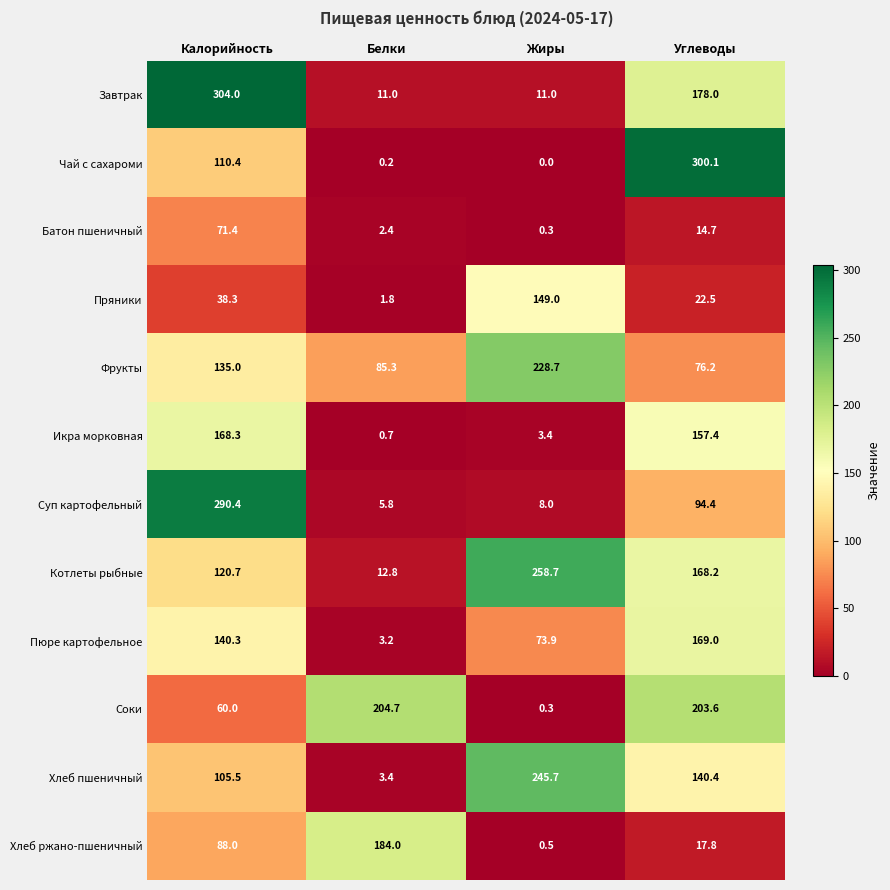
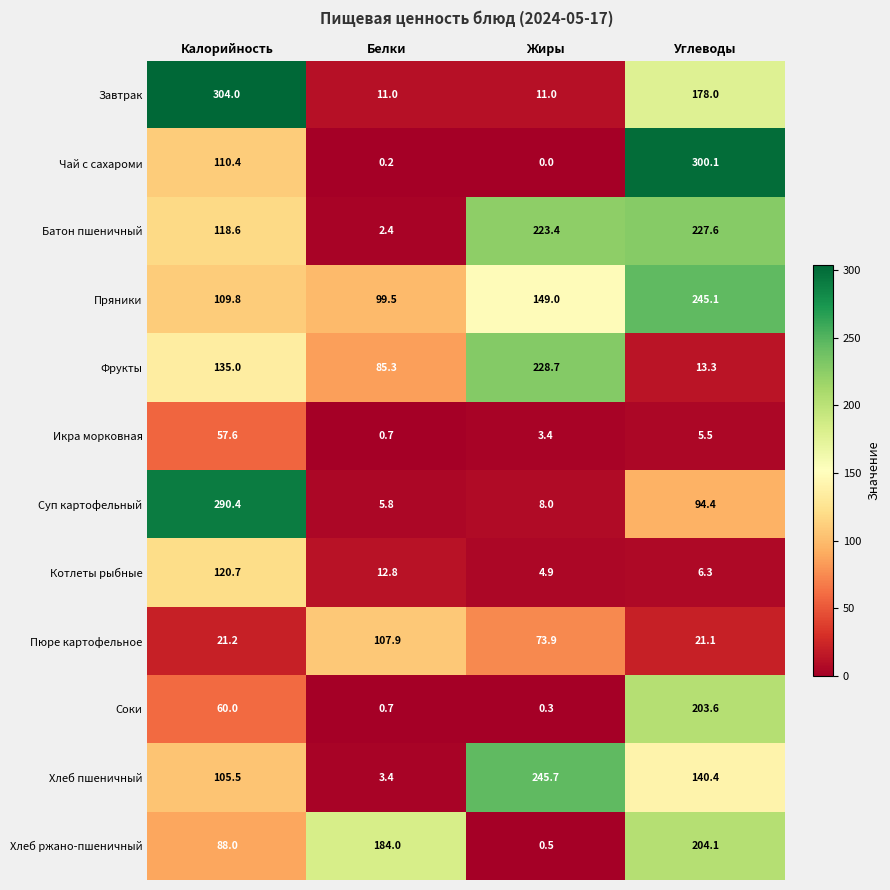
Батон пшеничный, Калорийность: 71.4 -> 118.6
Батон пшеничный, Жиры: 0.3 -> 223.4
Батон пшеничный, Углеводы: 14.7 -> 227.6
Пряники, Калорийность: 38.3 -> 109.8
Пряники, Белки: 1.8 -> 99.5
Пряники, Углеводы: 22.5 -> 245.1
Фрукты, Углеводы: 76.2 -> 13.3
Икра морковная, Калорийность: 168.3 -> 57.6
Икра морковная, Углеводы: 157.4 -> 5.5
Котлеты рыбные, Жиры: 258.7 -> 4.9
Котлеты рыбные, Углеводы: 168.2 -> 6.3
Пюре картофельное, Калорийность: 140.3 -> 21.2
Пюре картофельное, Белки: 3.2 -> 107.9
Пюре картофельное, Углеводы: 169.0 -> 21.1
Соки, Белки: 204.7 -> 0.7
Хлеб ржано-пшеничный, Углеводы: 17.8 -> 204.1
